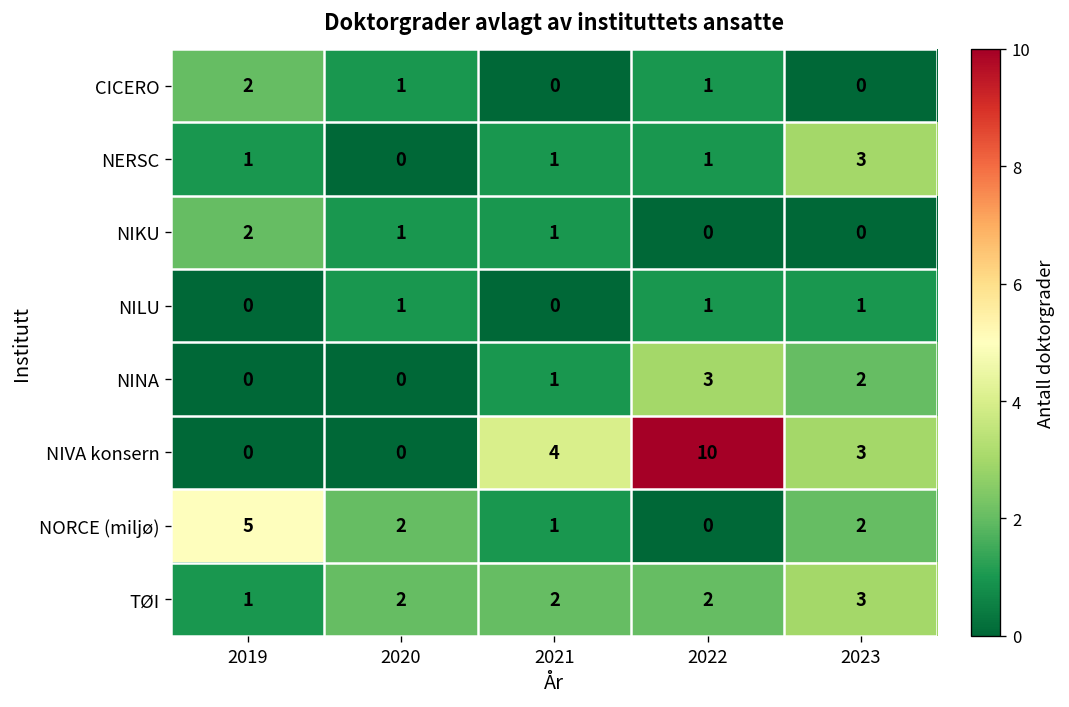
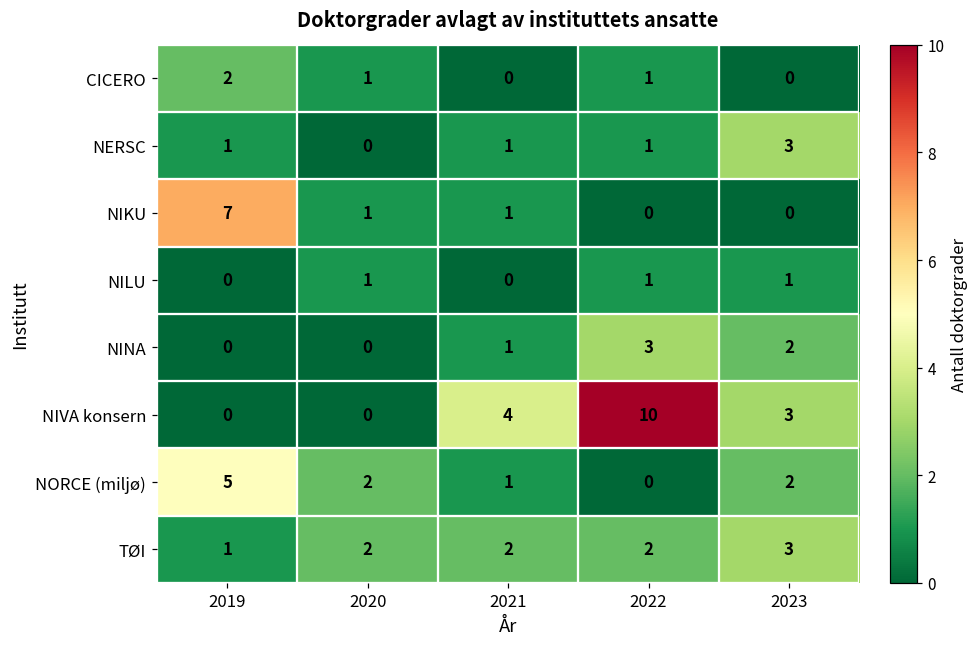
NIKU, 2019: 2 -> 7
